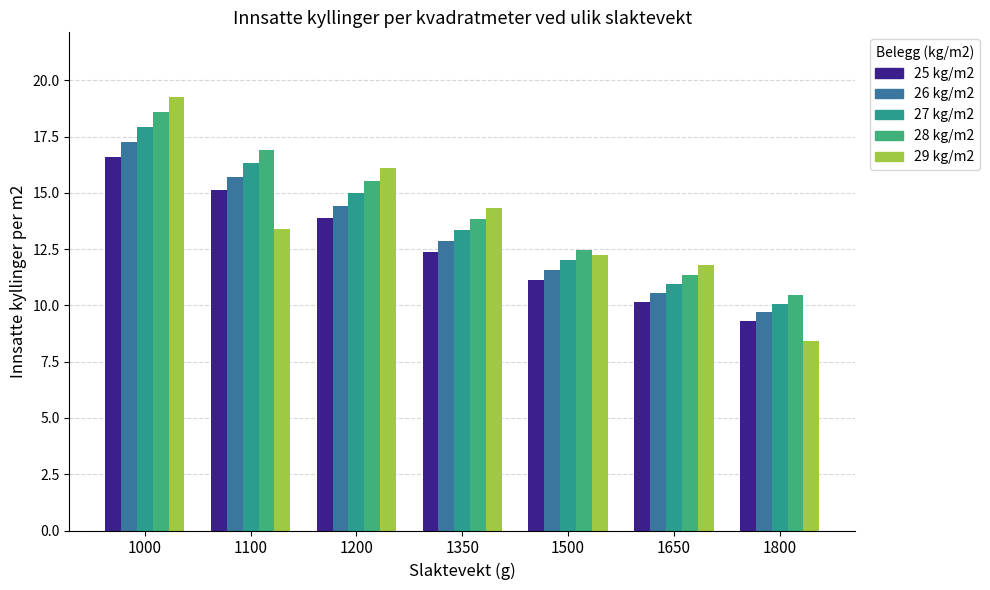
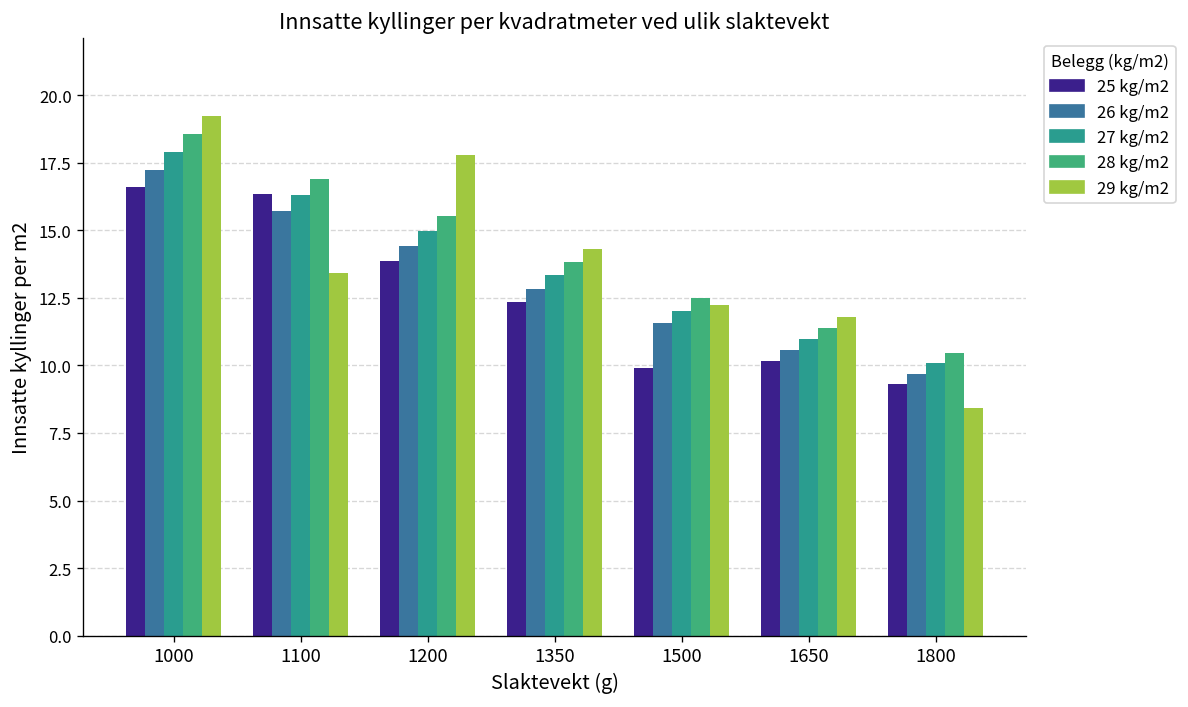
25 kg/m2, 1100: 15.1 -> 16.3
29 kg/m2, 1200: 16.1 -> 17.8
25 kg/m2, 1500: 11.1 -> 9.9
